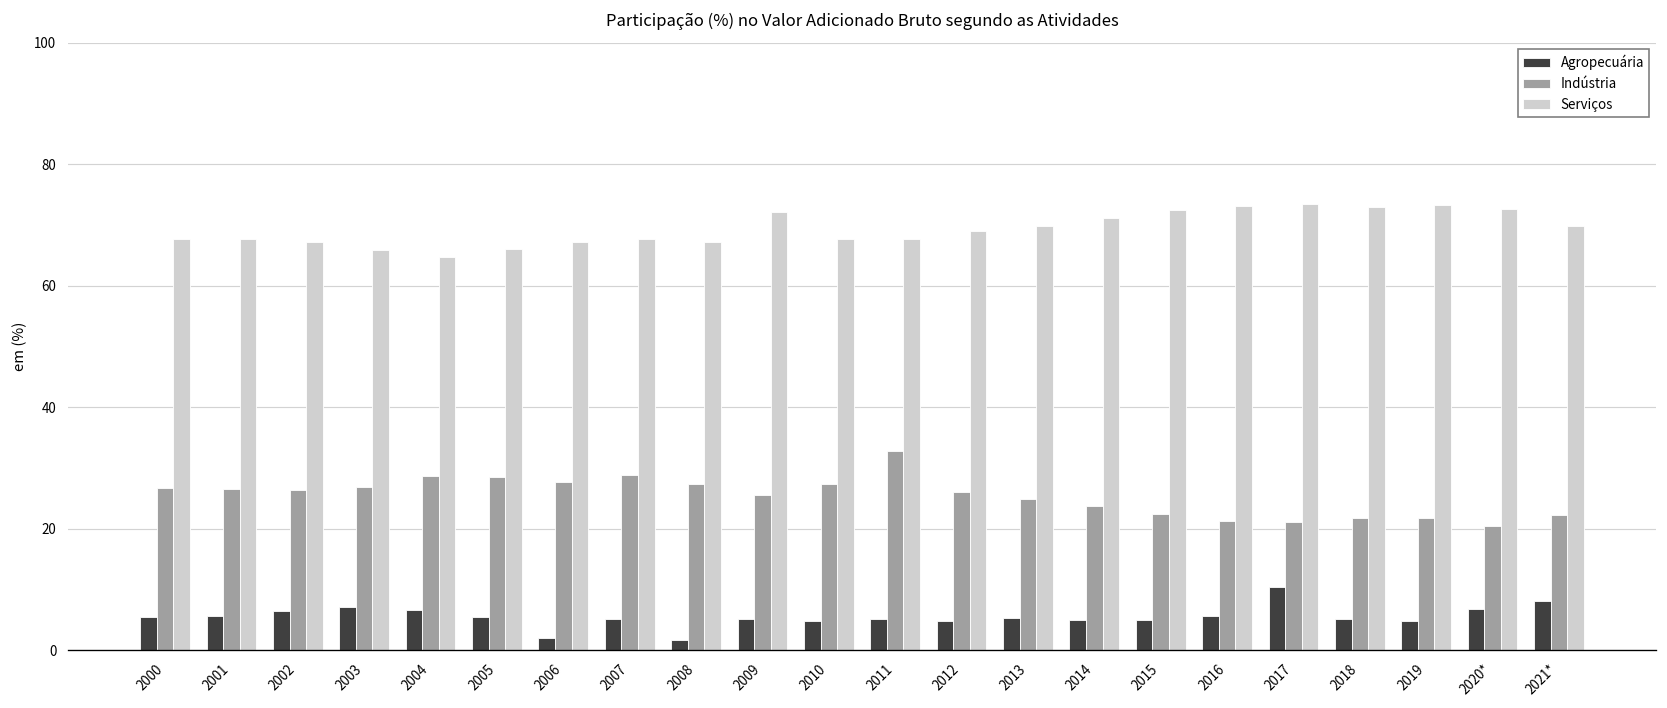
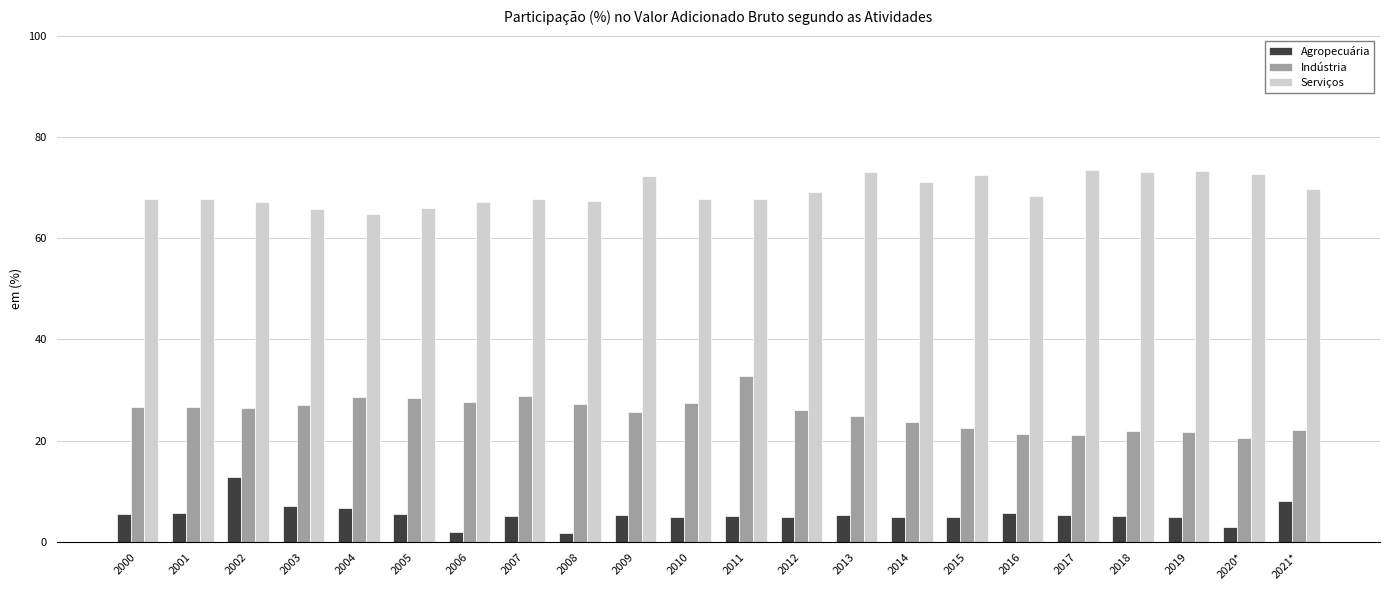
Agropecuária, 2002: 6 -> 13
Serviços, 2013: 70 -> 73
Serviços, 2016: 73 -> 68
Agropecuária, 2017: 10 -> 5
Agropecuária, 2020*: 7 -> 3
